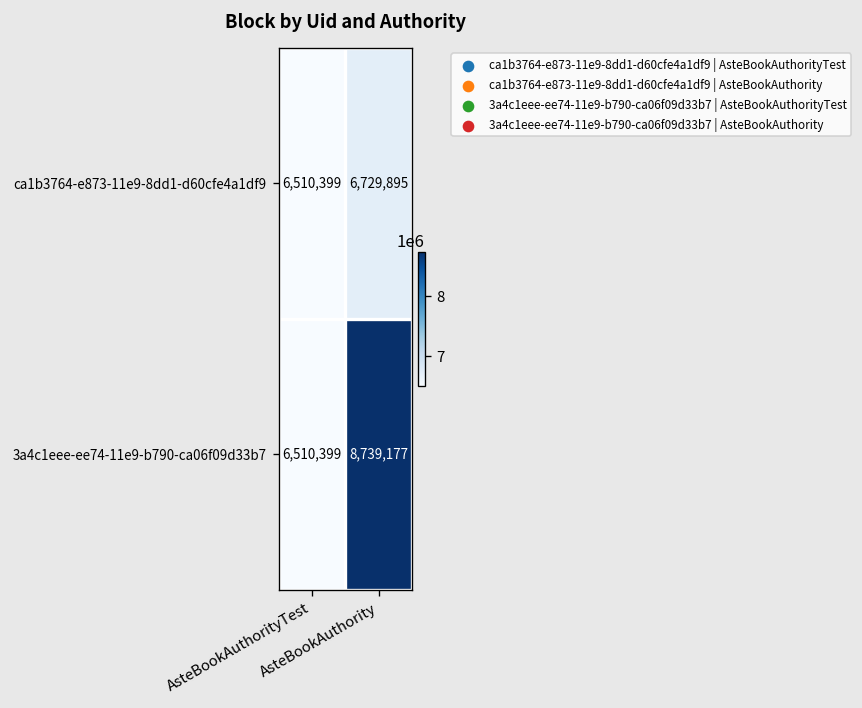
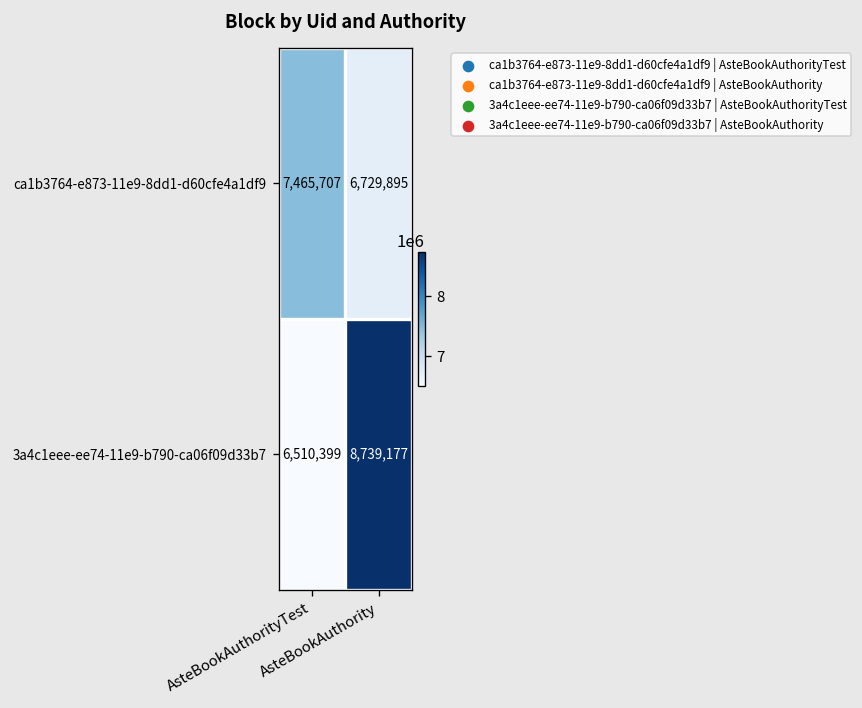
ca1b3764-e873-11e9-8dd1-d60cfe4a1df9, AsteBookAuthorityTest: 6,510,399 -> 7,465,707
